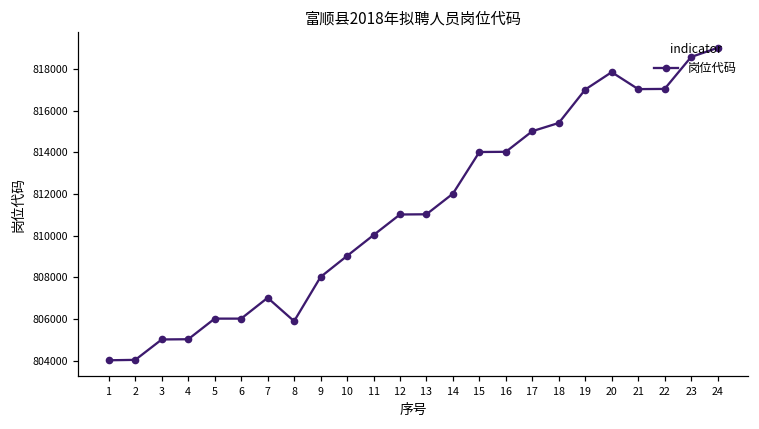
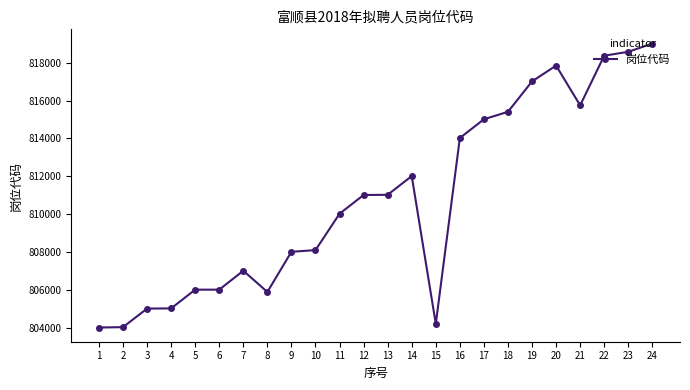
10: 809000 -> 808100
15: 814000 -> 804200
21: 817000 -> 815700
22: 817000 -> 818400
